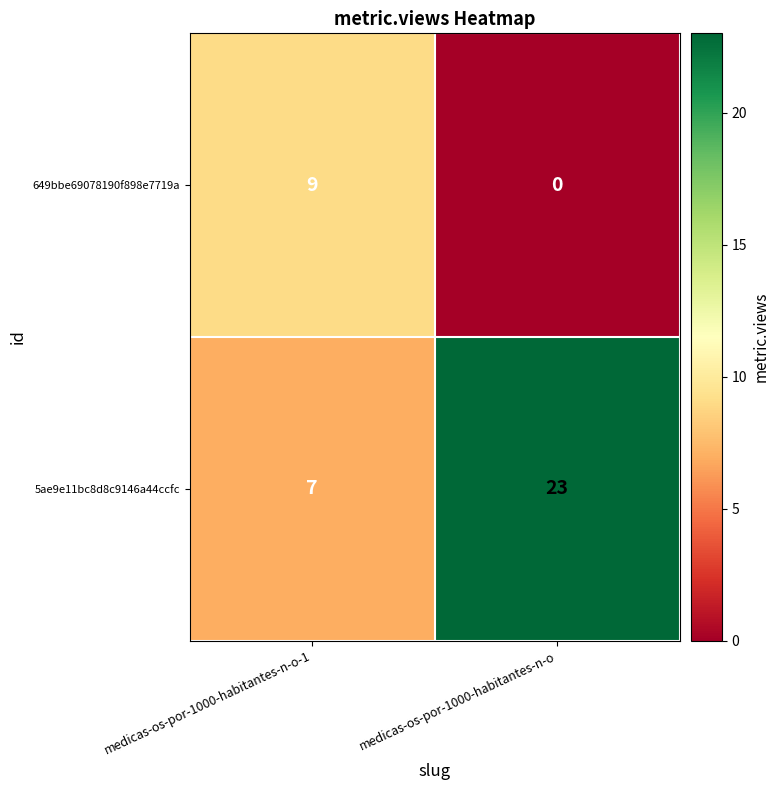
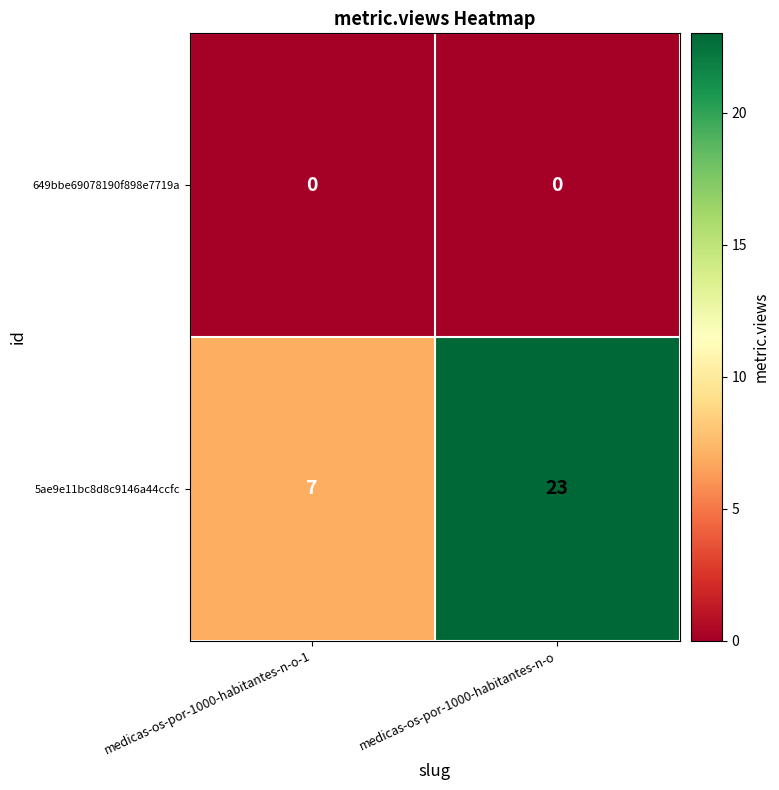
649bbe69078190f898e7719a, medicas-os-por-1000-habitantes-n-o-1: 9 -> 0
